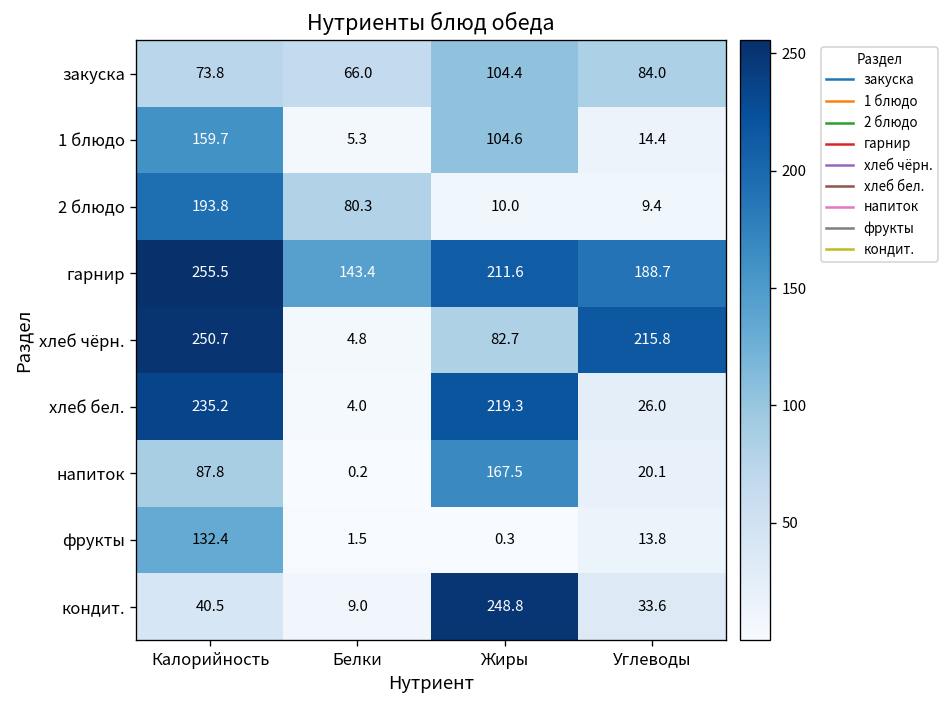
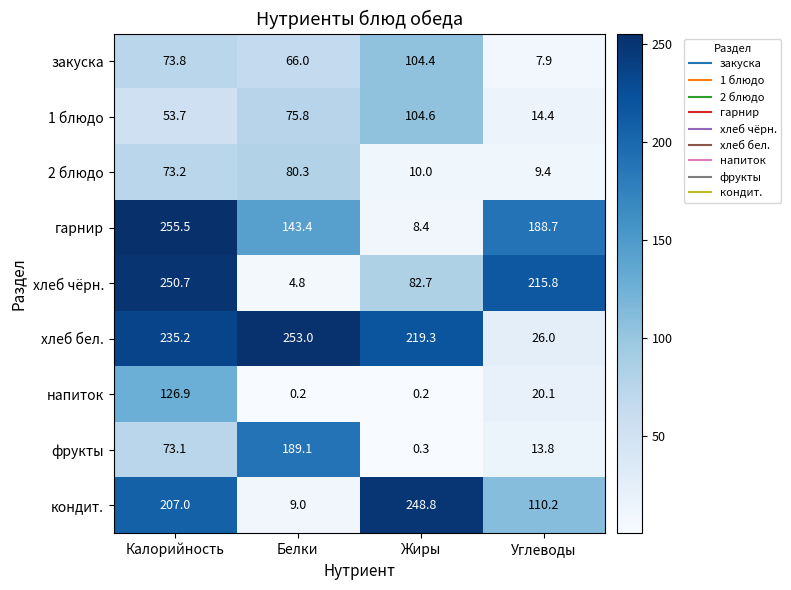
закуска, Углеводы: 84.0 -> 7.9
1 блюдо, Калорийность: 159.7 -> 53.7
1 блюдо, Белки: 5.3 -> 75.8
2 блюдо, Калорийность: 193.8 -> 73.2
гарнир, Жиры: 211.6 -> 8.4
хлеб бел., Белки: 4.0 -> 253.0
напиток, Калорийность: 87.8 -> 126.9
напиток, Жиры: 167.5 -> 0.2
фрукты, Калорийность: 132.4 -> 73.1
фрукты, Белки: 1.5 -> 189.1
кондит., Калорийность: 40.5 -> 207.0
кондит., Углеводы: 33.6 -> 110.2
